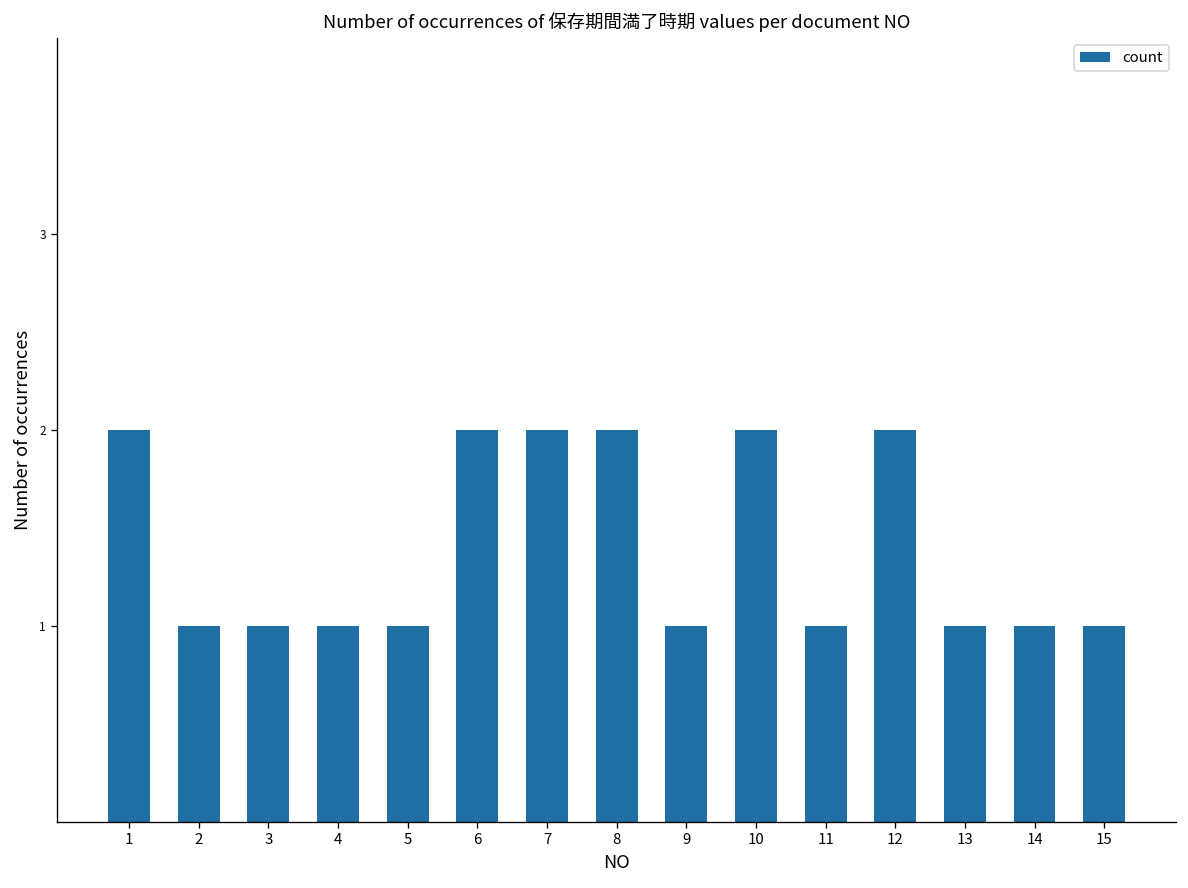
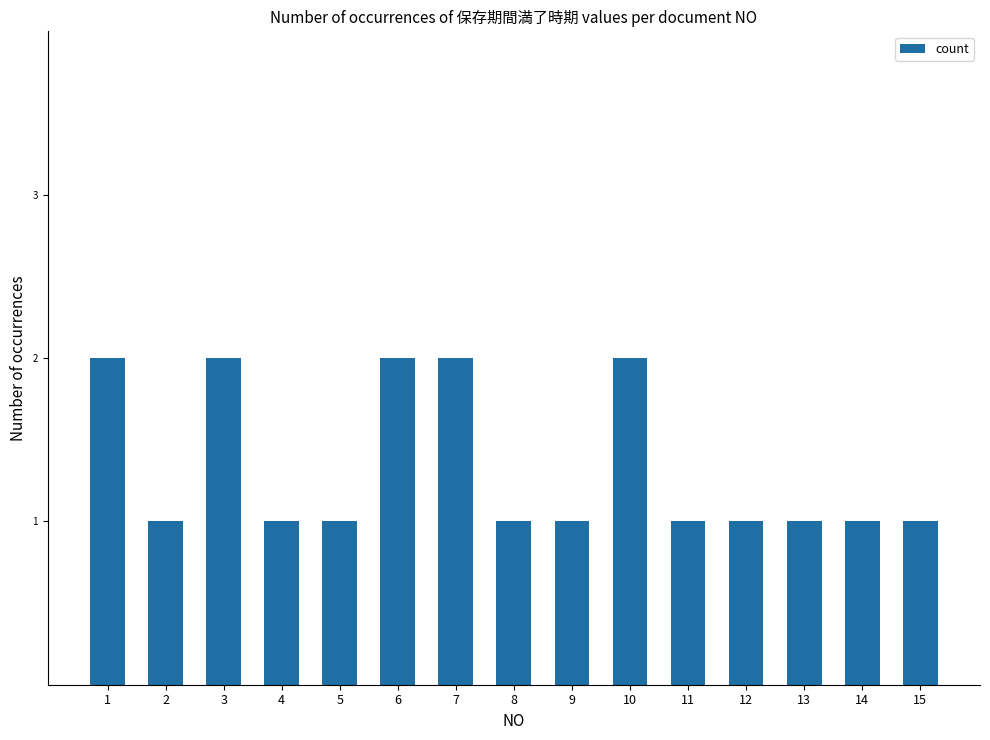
3: 1 -> 2
8: 2 -> 1
12: 2 -> 1
